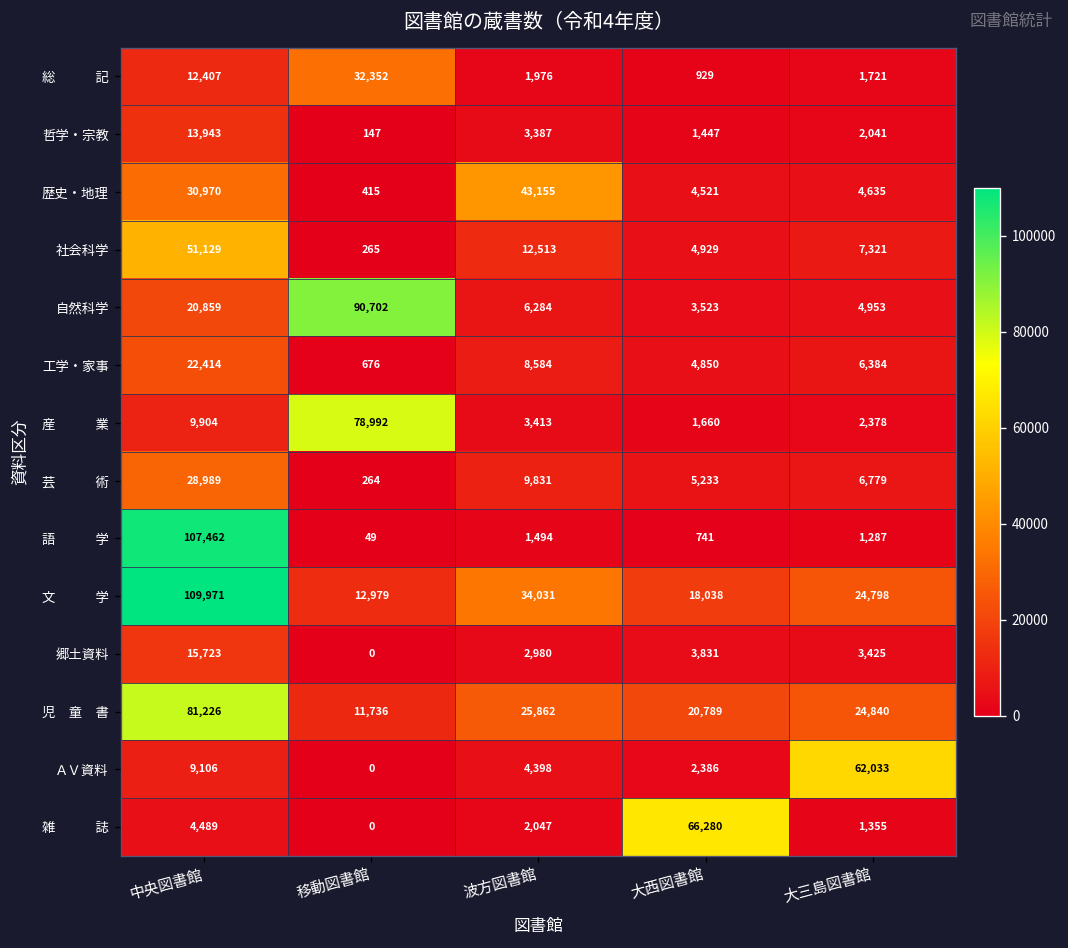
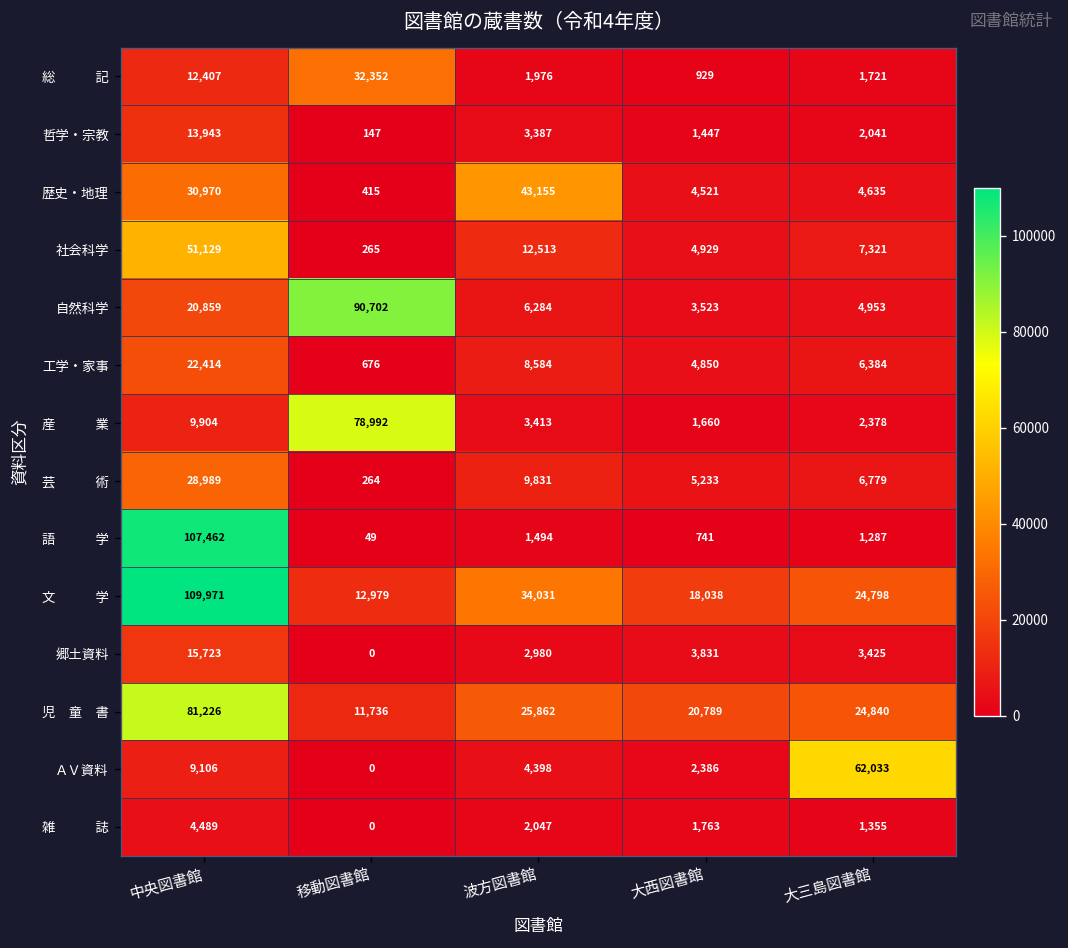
雑 誌, 大西図書館: 66,280 -> 1,763
